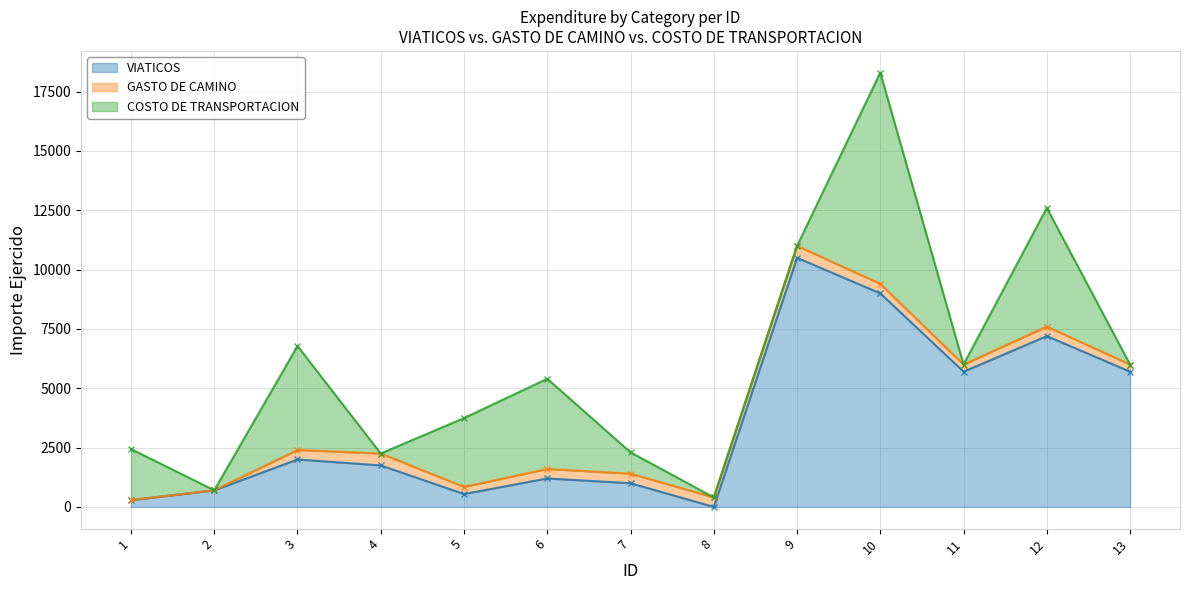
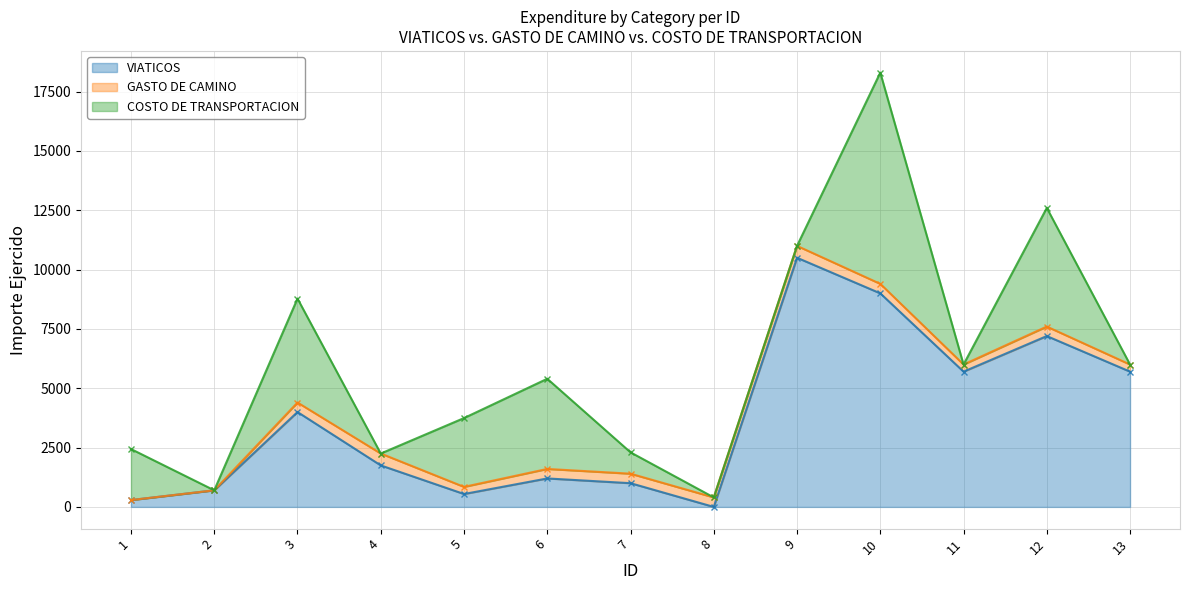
VIATICOS, 3: 2000 -> 4000
